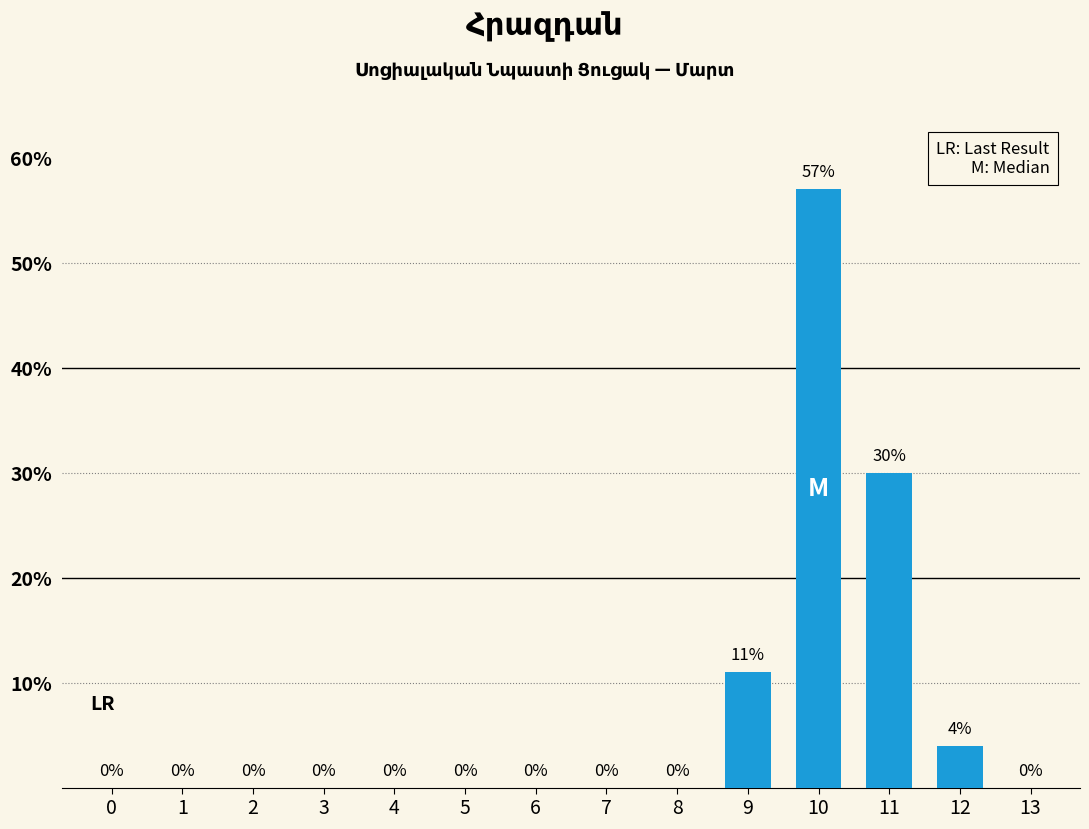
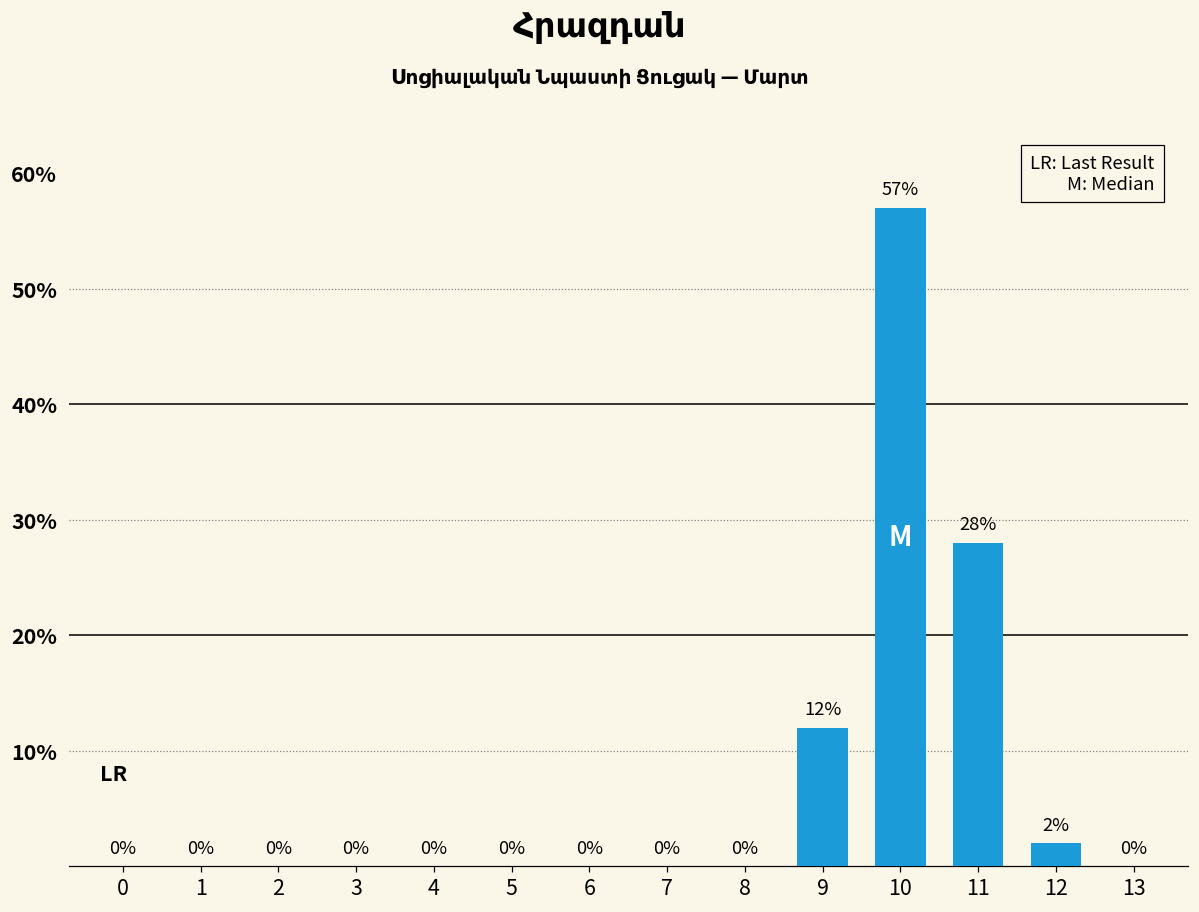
9: 11% -> 12%
11: 30% -> 28%
12: 4% -> 2%
